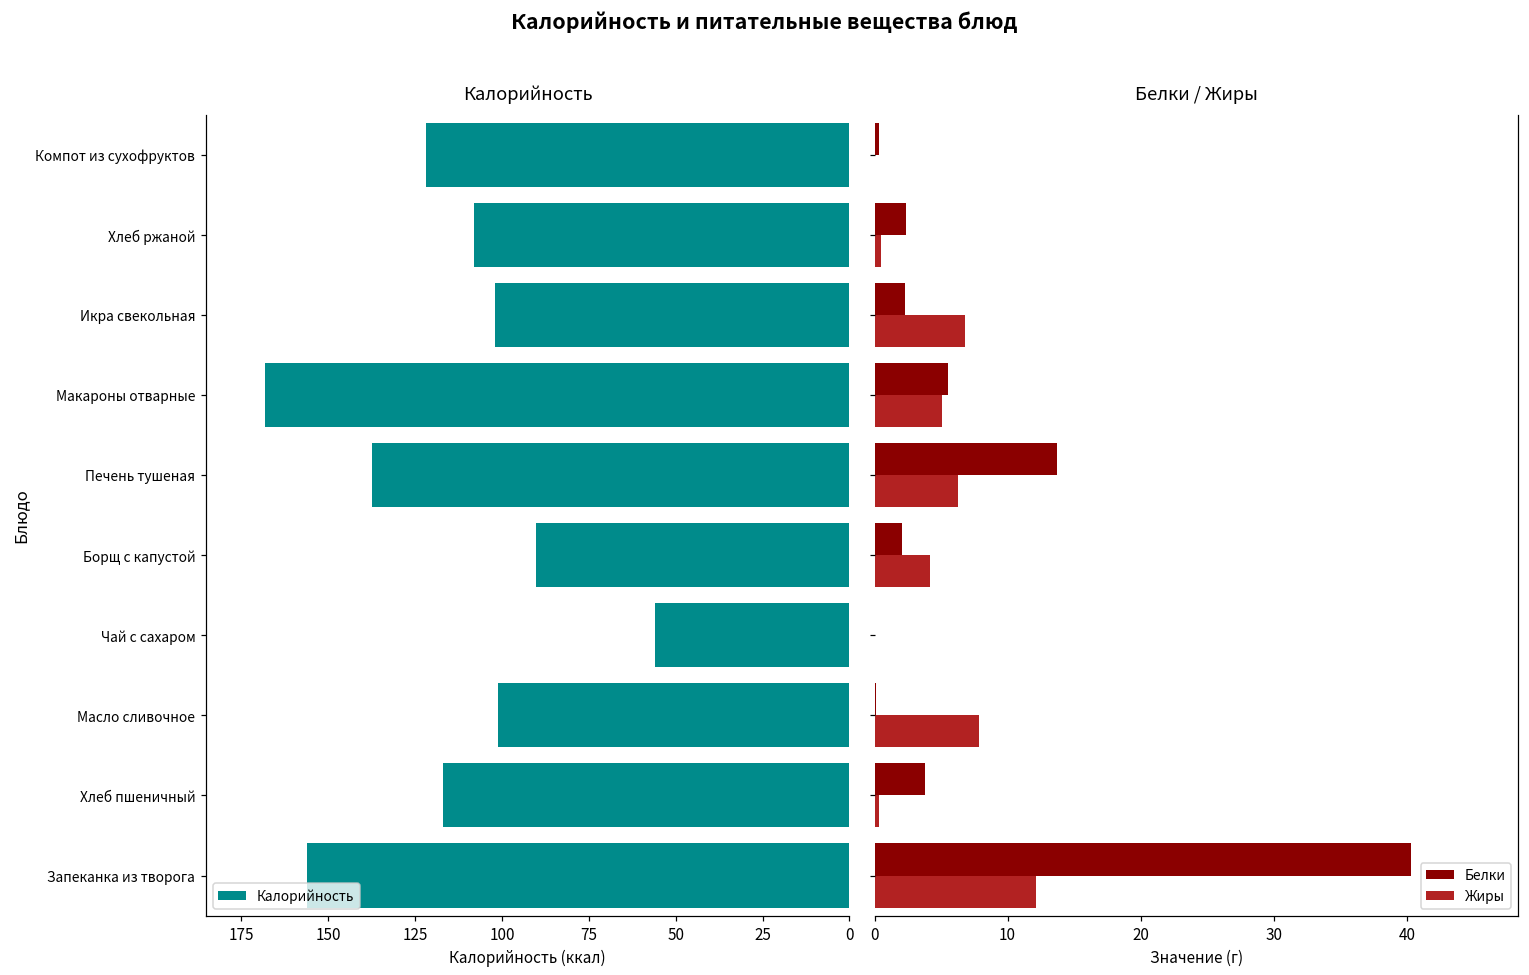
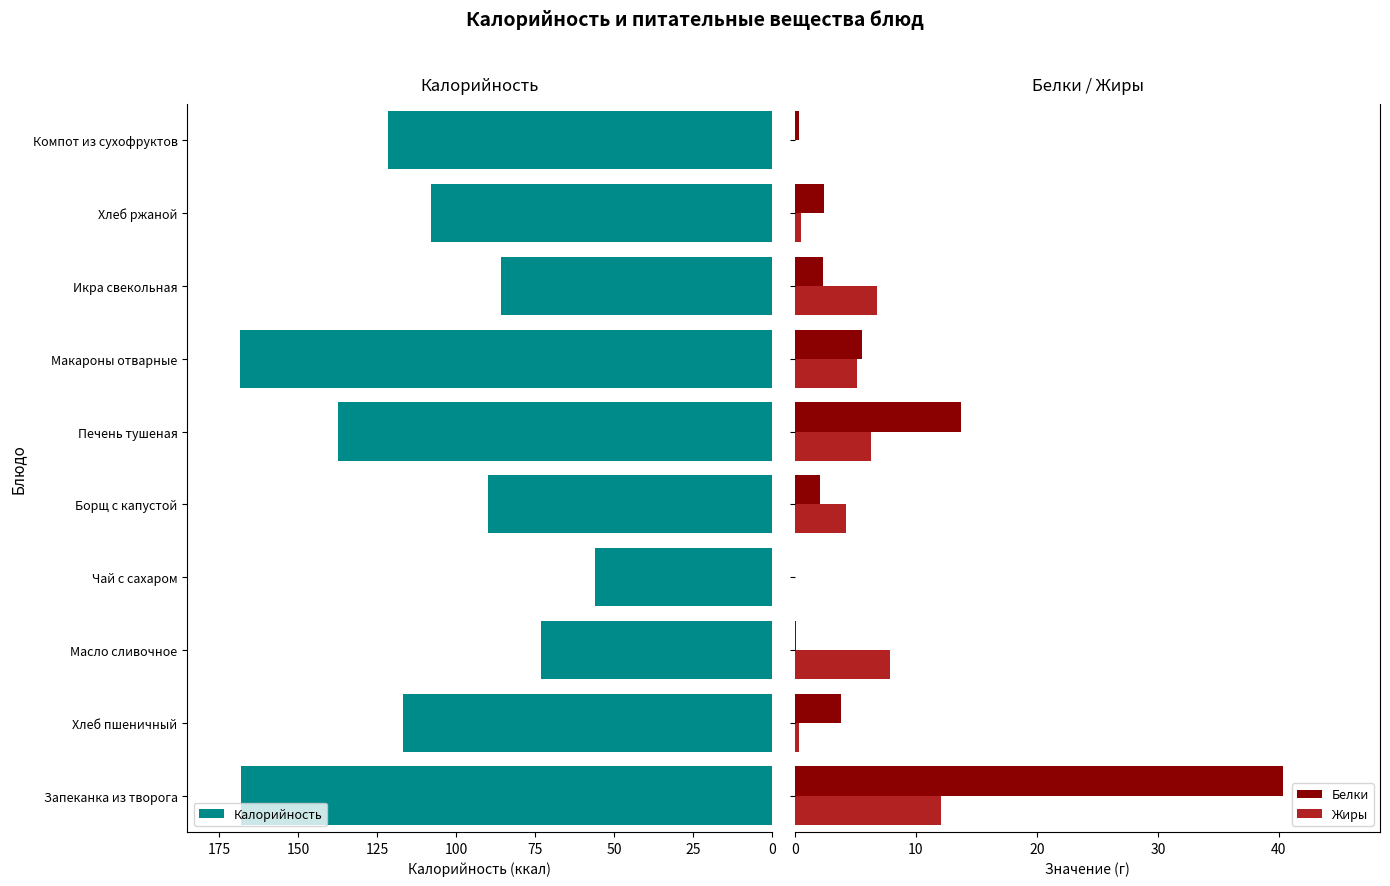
Калорийность, Икра свекольная: 102 -> 86
Калорийность, Масло сливочное: 101 -> 73
Калорийность, Запеканка из творога: 156 -> 168
